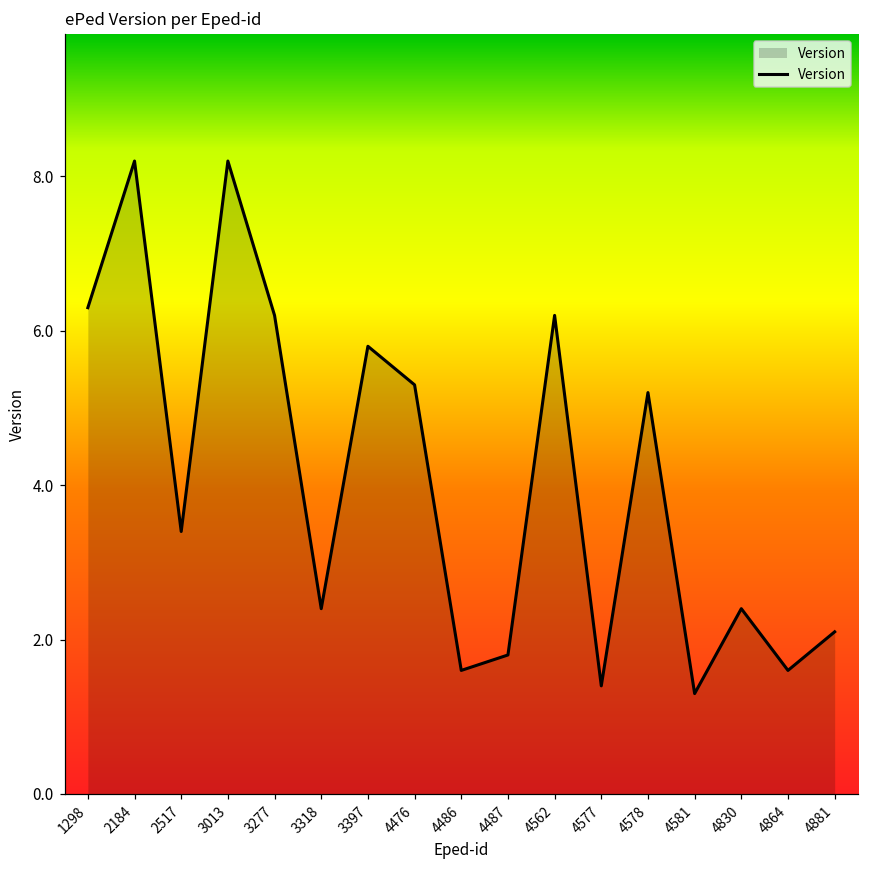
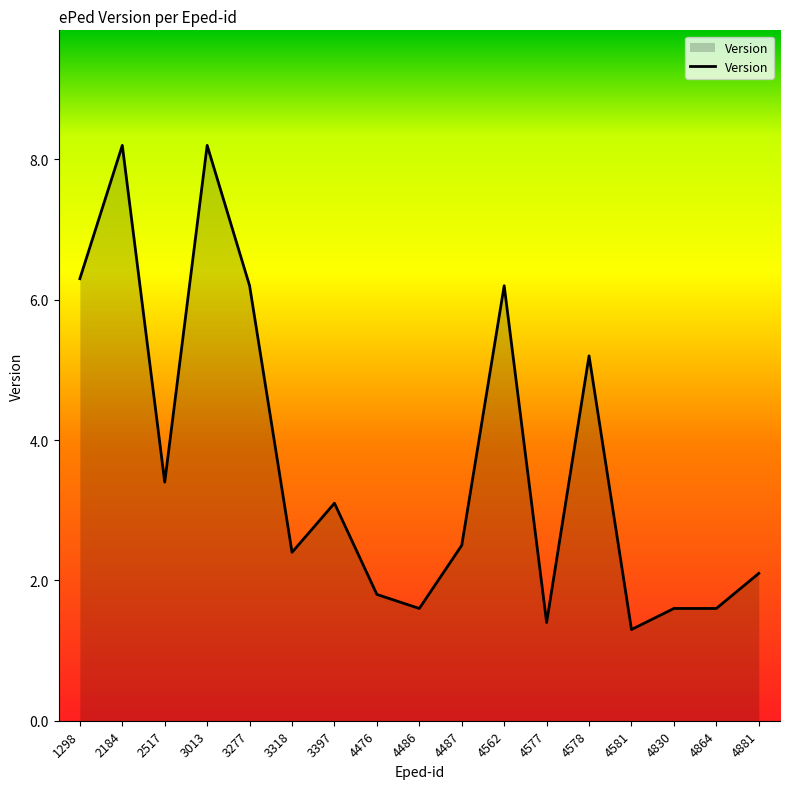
3397: 5.8 -> 3.1
4476: 5.3 -> 1.8
4487: 1.8 -> 2.5
4830: 2.4 -> 1.6
